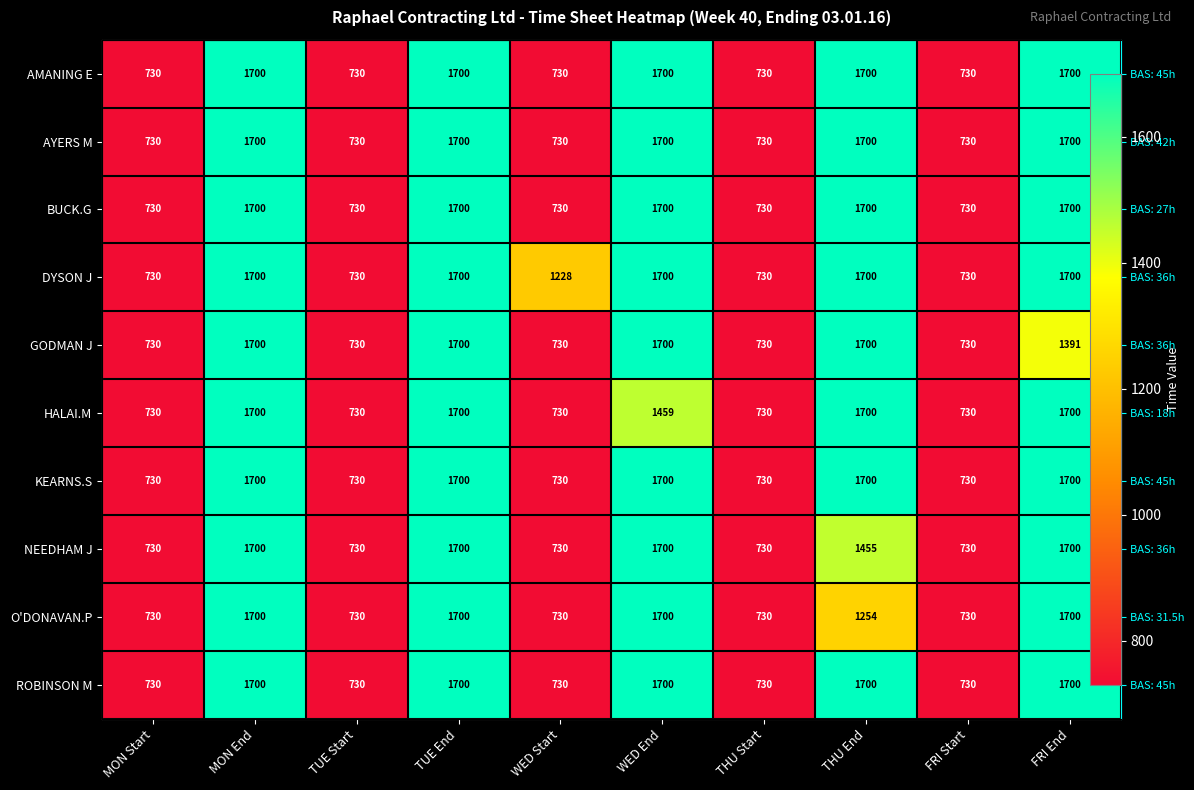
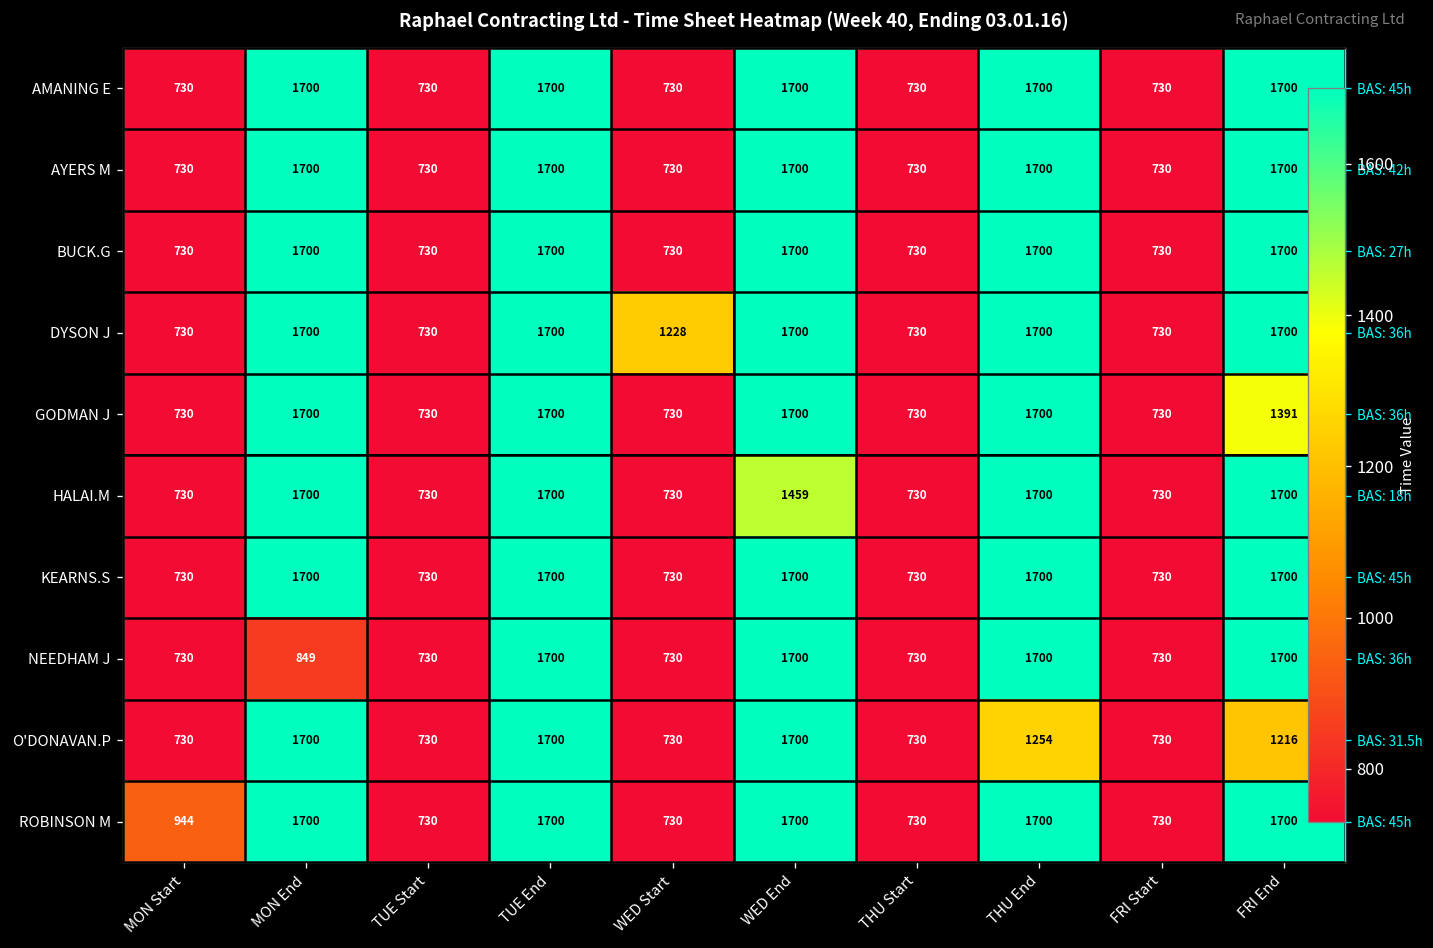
NEEDHAM J, MON End: 1700 -> 849
NEEDHAM J, THU End: 1455 -> 1700
O'DONAVAN.P, FRI End: 1700 -> 1216
ROBINSON M, MON Start: 730 -> 944
